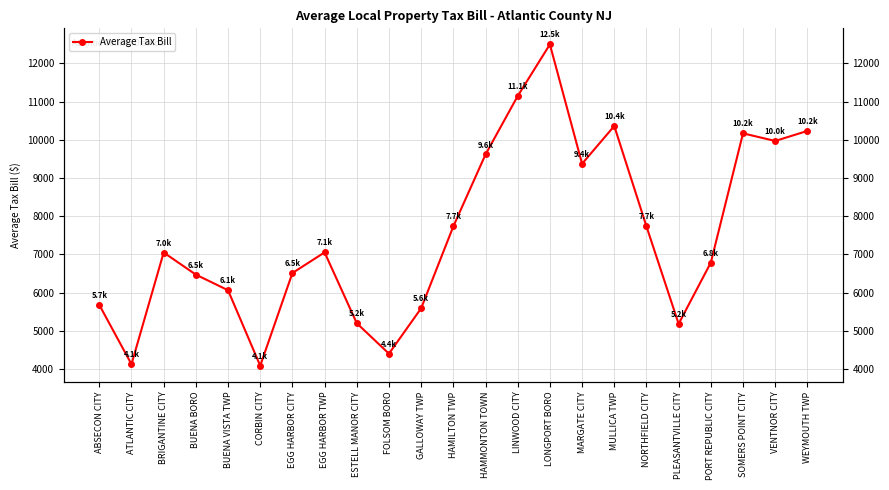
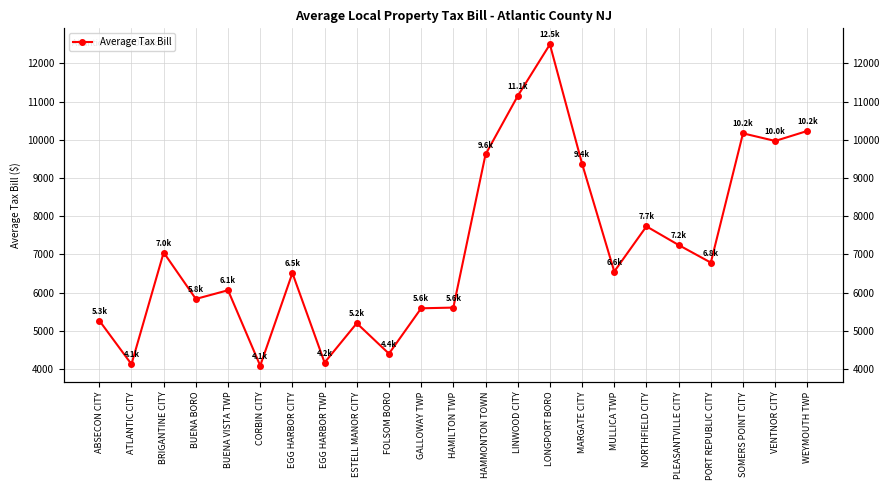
ABSECON CITY: 5.7k -> 5.3k
BUENA BORO: 6.5k -> 5.8k
EGG HARBOR TWP: 7.1k -> 4.2k
HAMILTON TWP: 7.7k -> 5.6k
MULLICA TWP: 10.4k -> 6.6k
PLEASANTVILLE CITY: 5.2k -> 7.2k
